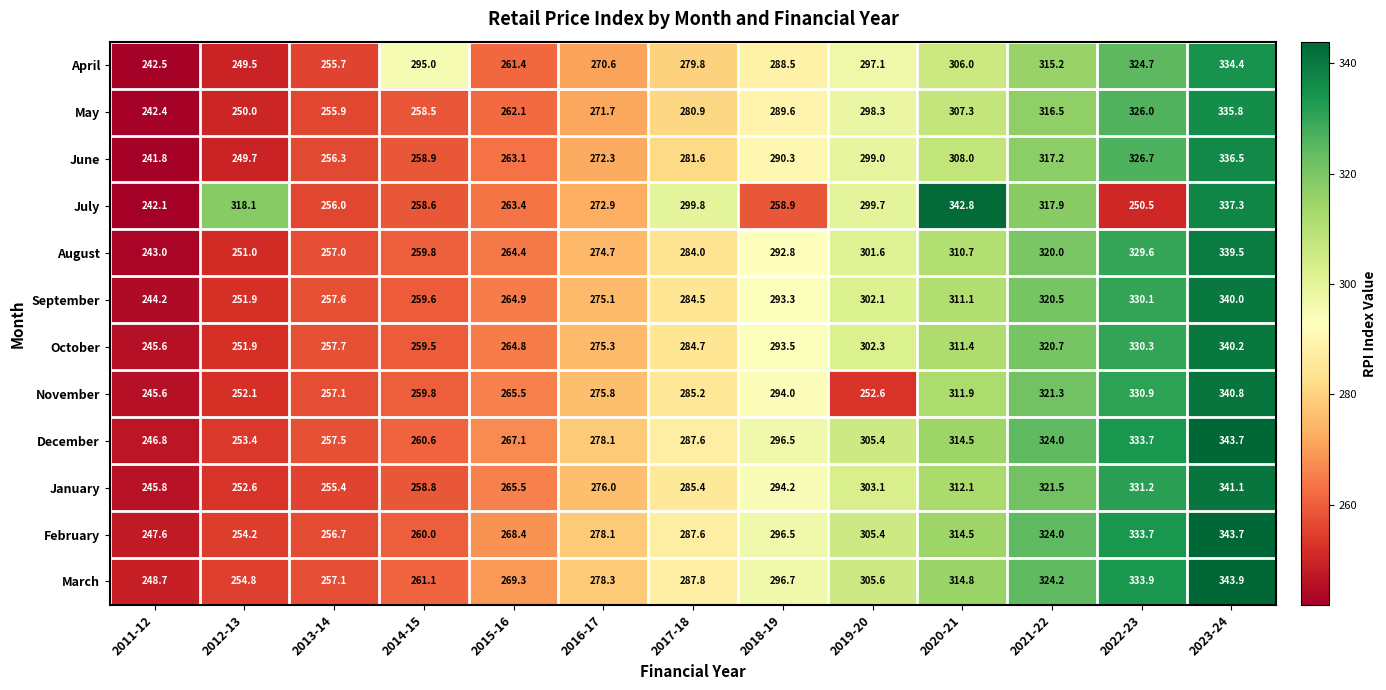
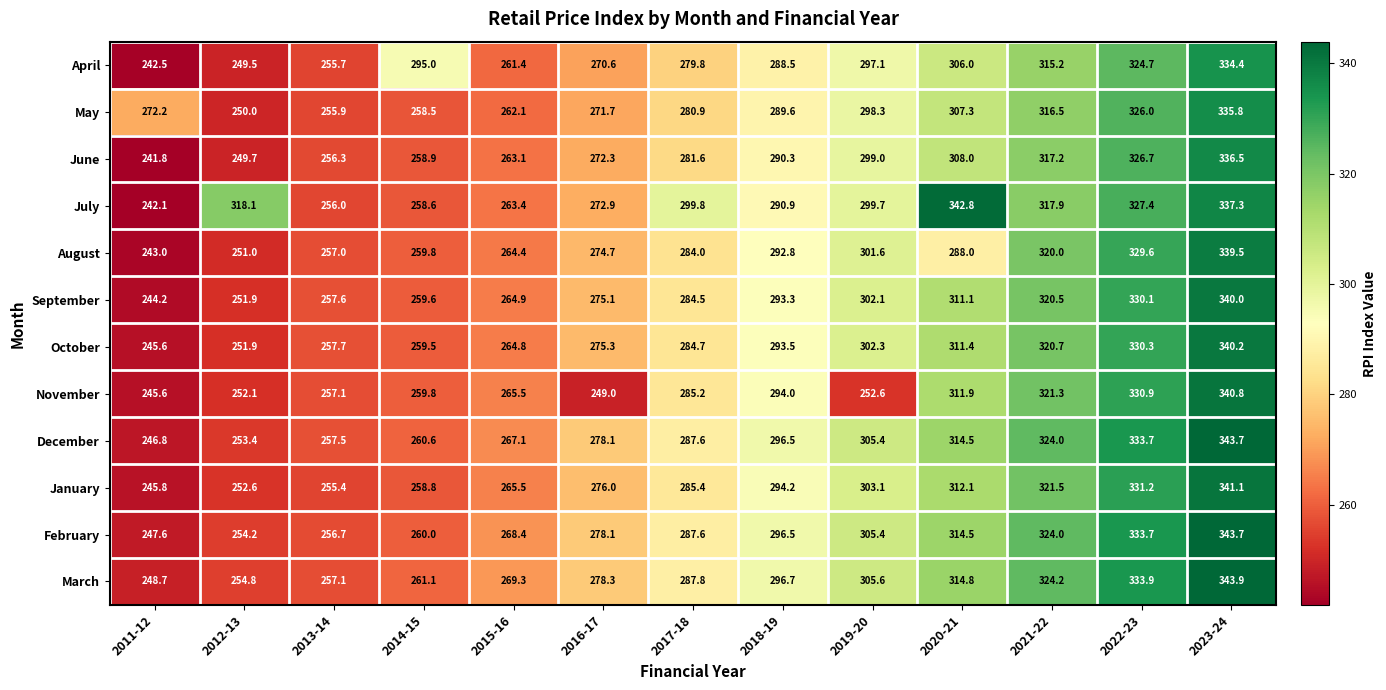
May, 2011-12: 242.4 -> 272.2
July, 2018-19: 258.9 -> 290.9
July, 2022-23: 250.5 -> 327.4
August, 2020-21: 310.7 -> 288.0
November, 2016-17: 275.8 -> 249.0
